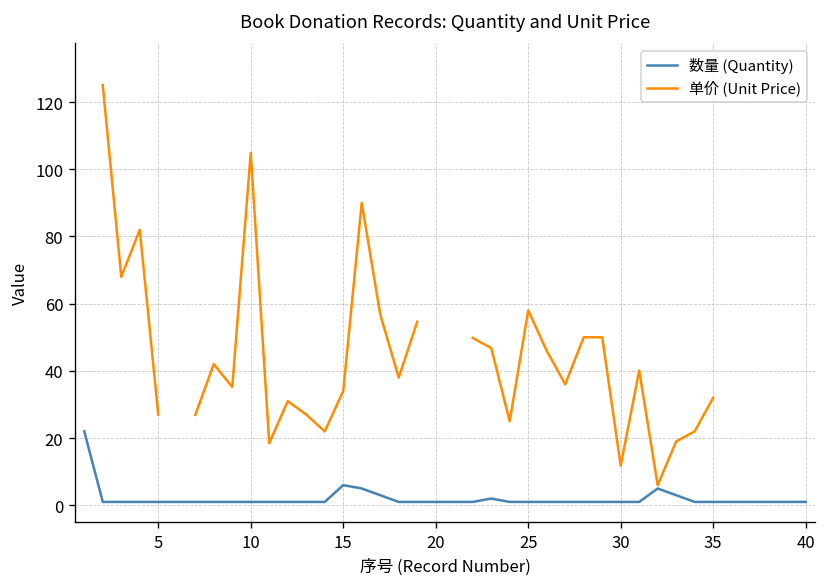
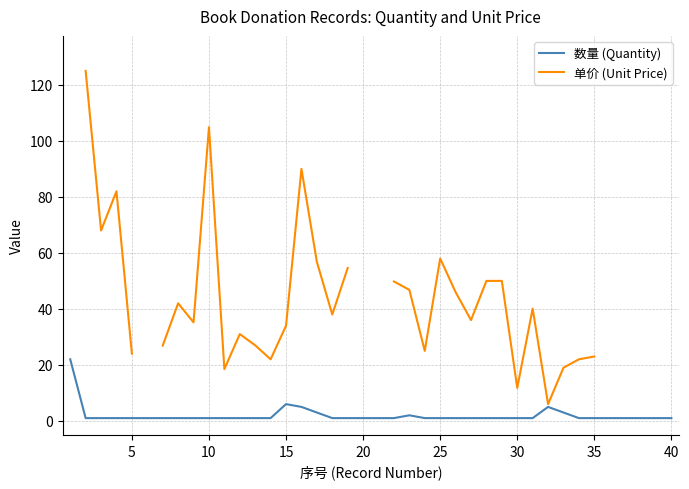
单价 (Unit Price), 5: 27 -> 24
单价 (Unit Price), 35: 32 -> 23
